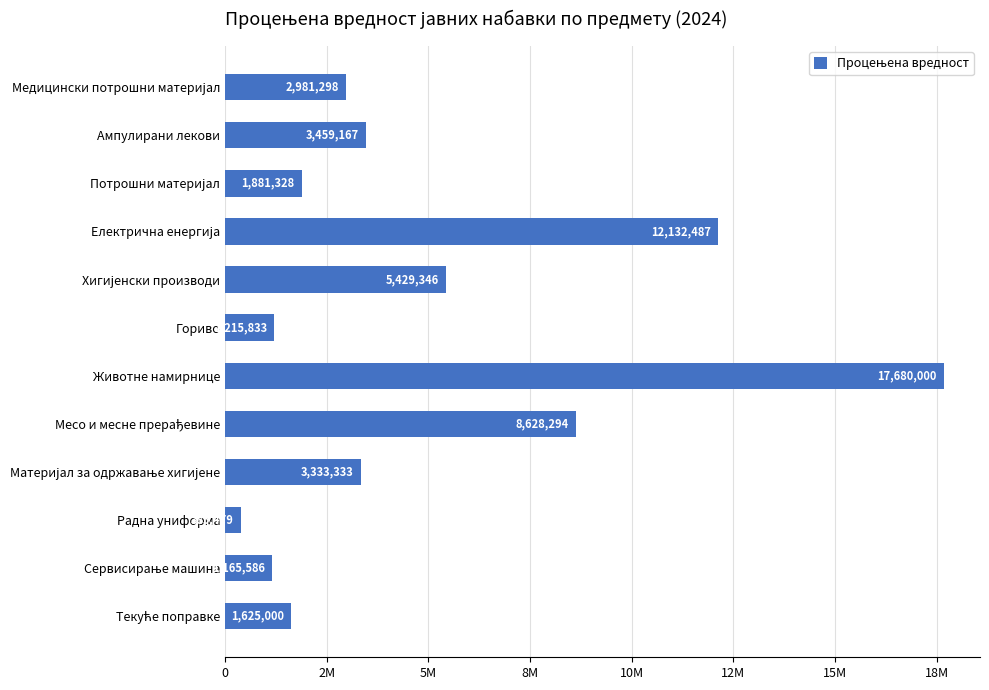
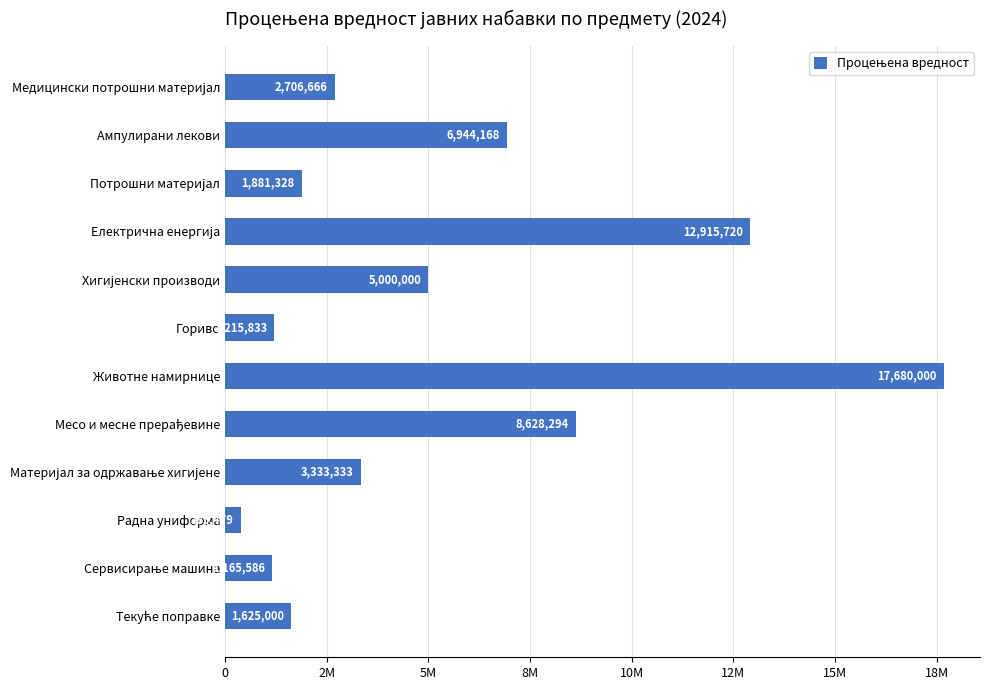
Медицински потрошни материјал: 2,981,298 -> 2,706,666
Ампулирани лекови: 3,459,167 -> 6,944,168
Електрична енергија: 12,132,487 -> 12,915,720
Хигијенски производи: 5,429,346 -> 5,000,000
